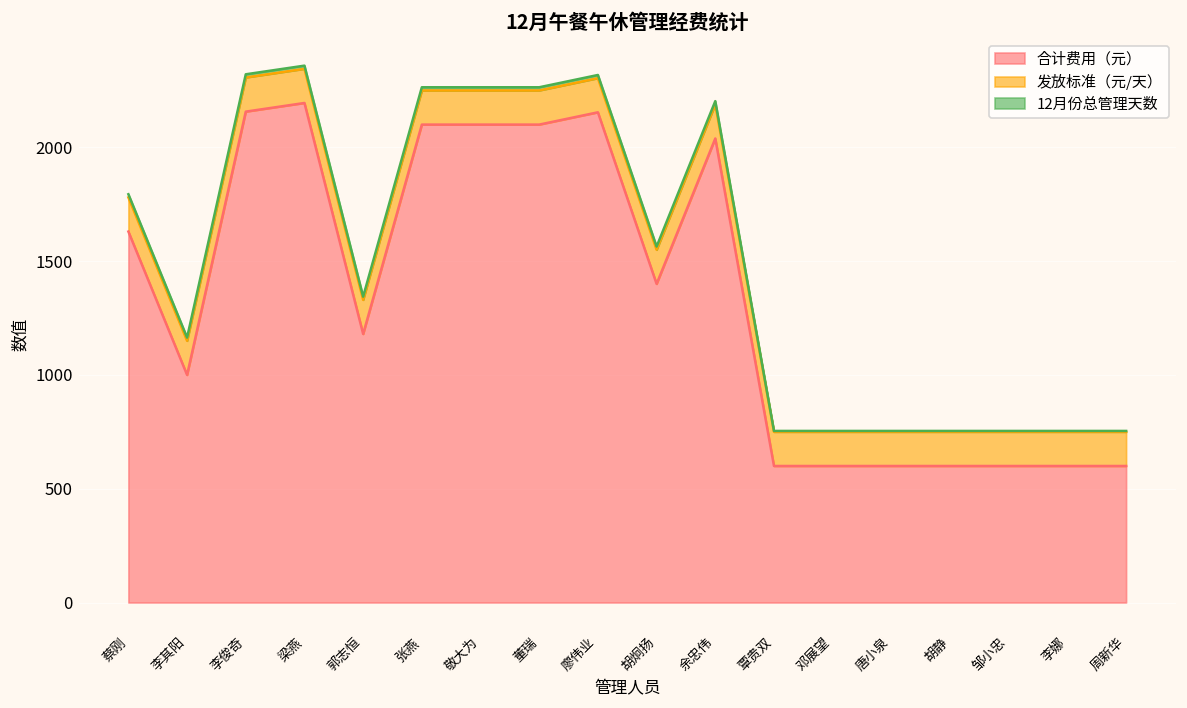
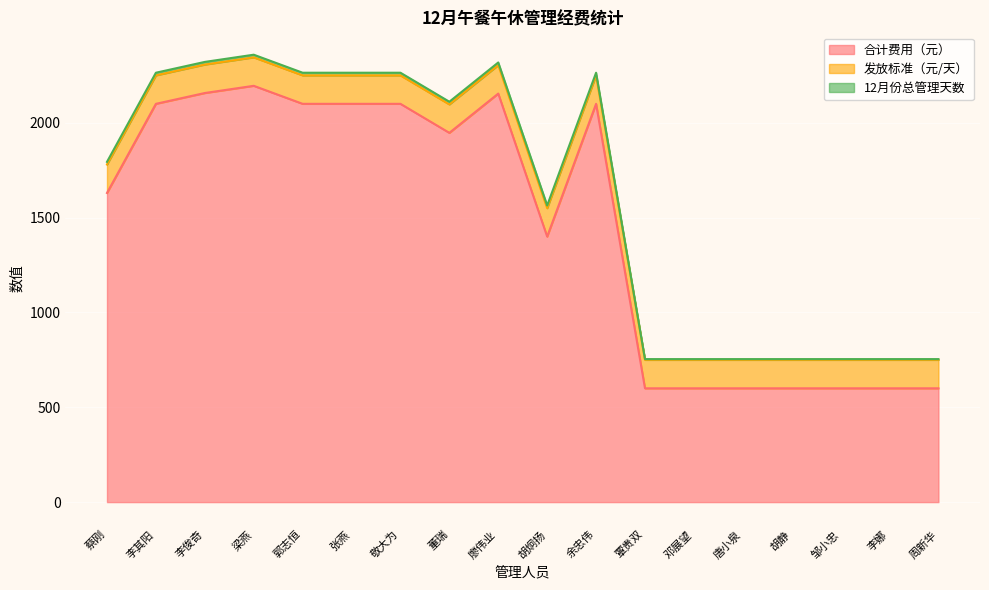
合计费用（元）, 李其阳: 1000 -> 2100
合计费用（元）, 郭志恒: 1180 -> 2100
合计费用（元）, 董瑞: 2100 -> 1950
合计费用（元）, 余忠伟: 2040 -> 2100
